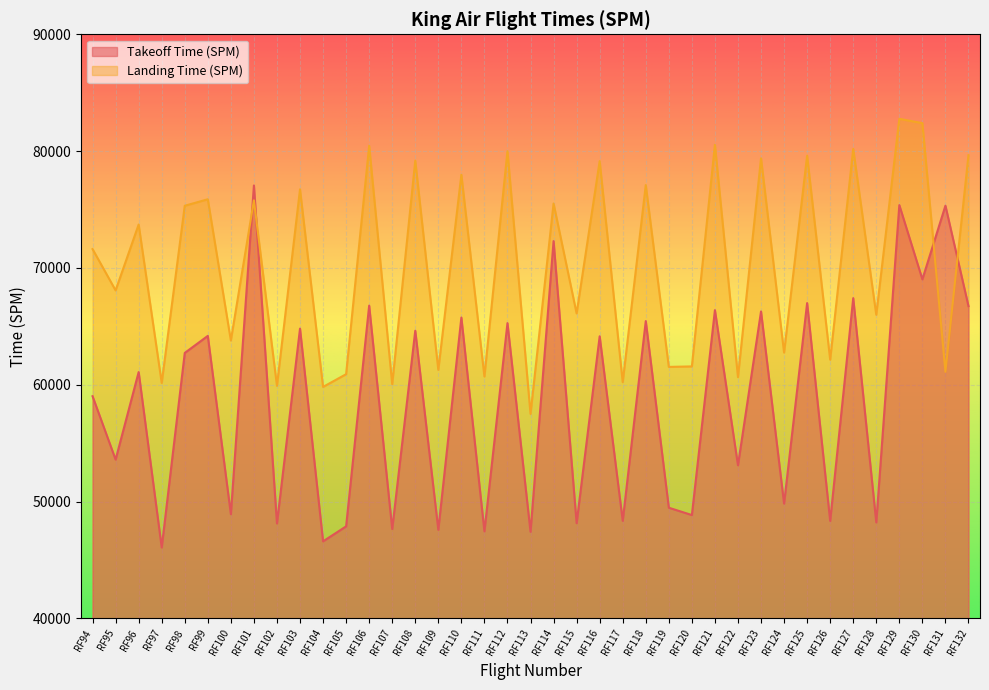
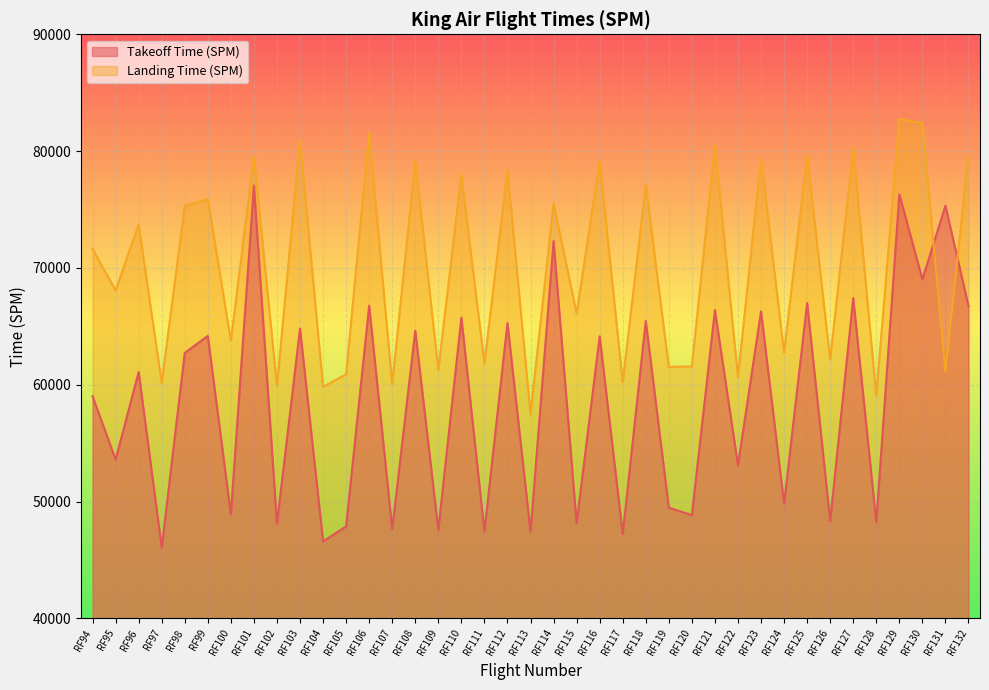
Landing Time (SPM), RF101: 75800 -> 79500
Landing Time (SPM), RF103: 76700 -> 80900
Landing Time (SPM), RF106: 80500 -> 81600
Landing Time (SPM), RF111: 60700 -> 61800
Landing Time (SPM), RF112: 80000 -> 78400
Takeoff Time (SPM), RF117: 48400 -> 47200
Landing Time (SPM), RF128: 66000 -> 59100
Takeoff Time (SPM), RF129: 75400 -> 76300
